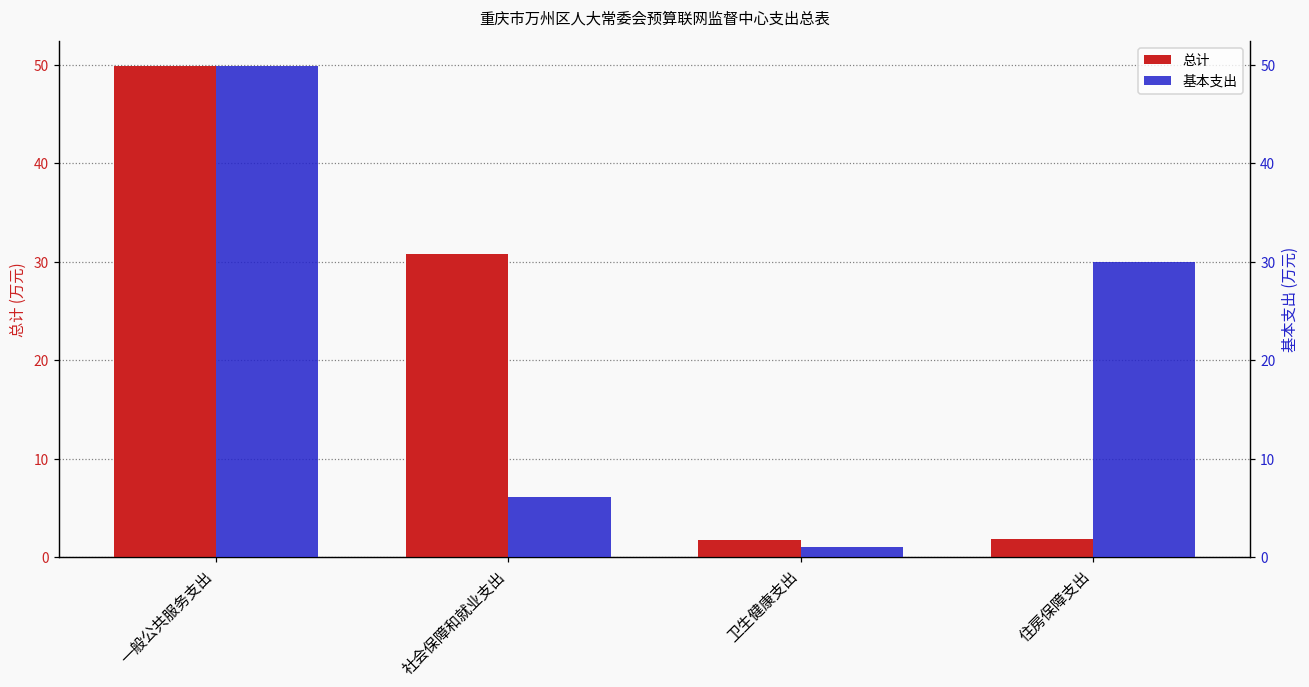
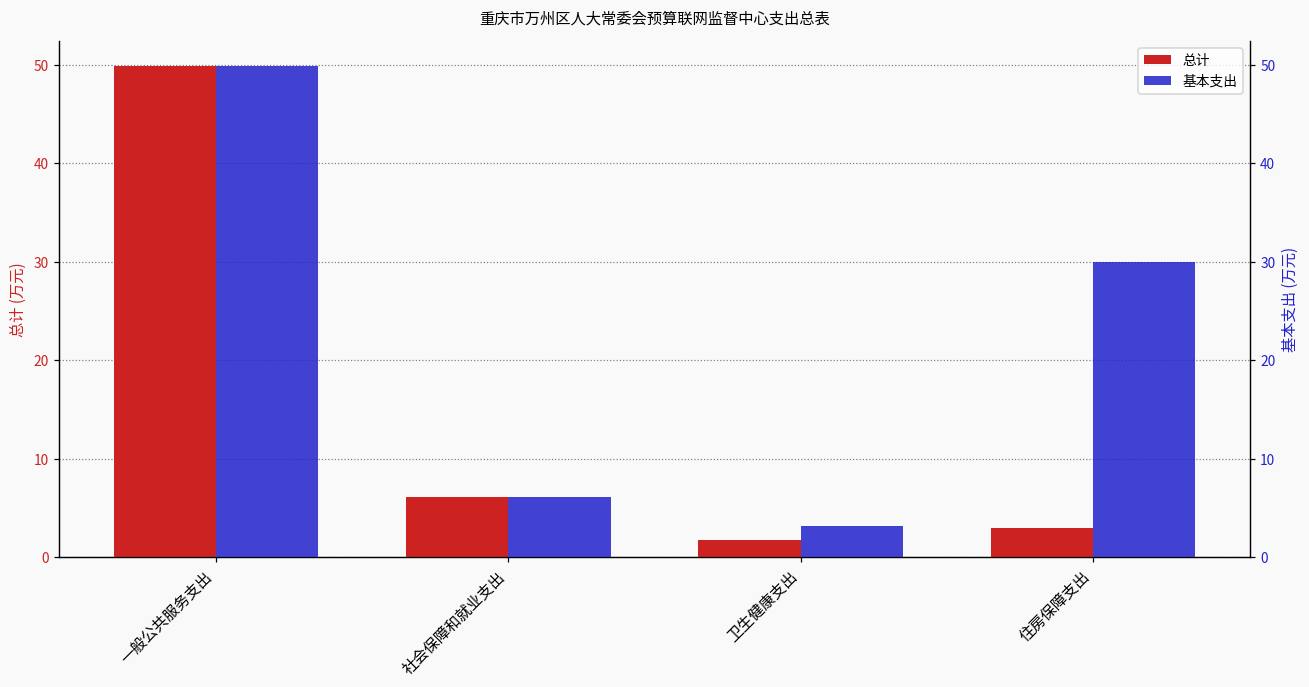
总计, 社会保障和就业支出: 31 -> 6
总计, 住房保障支出: 2 -> 3
基本支出, 卫生健康支出: 1 -> 3
